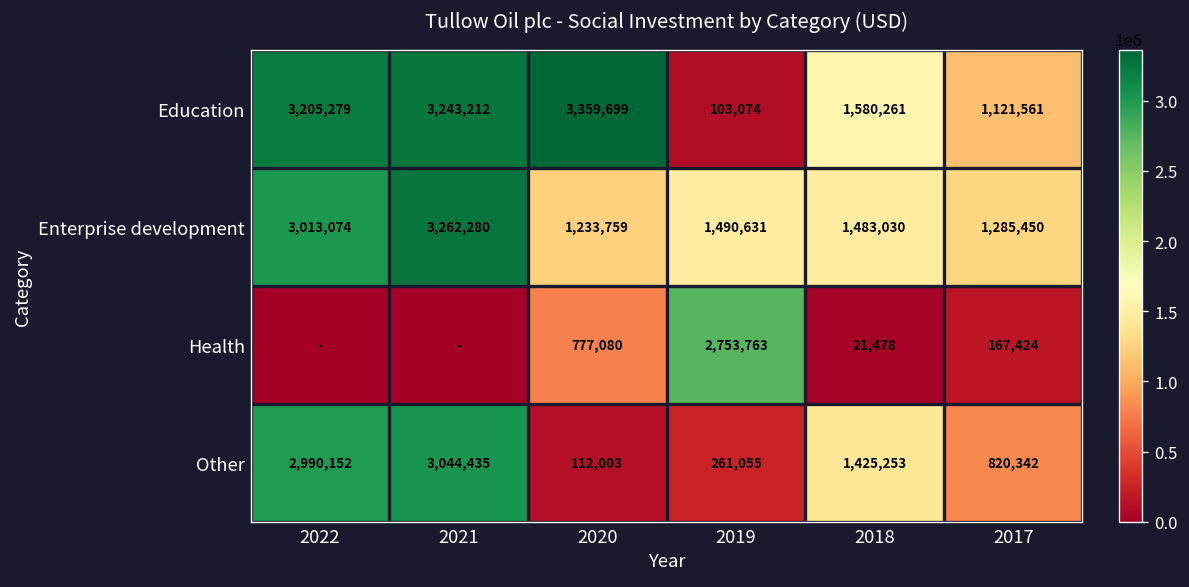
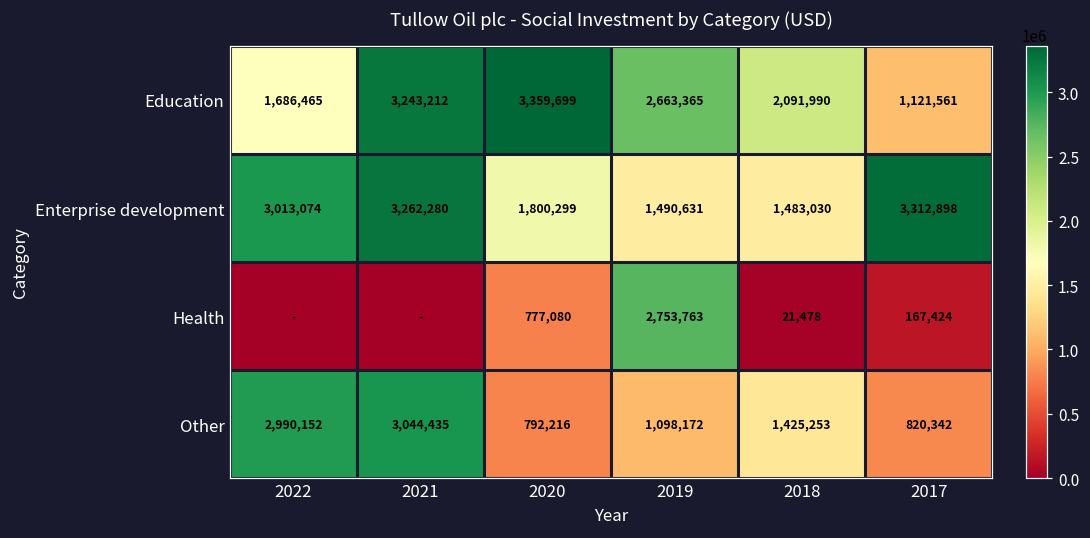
Education, 2022: 3,205,279 -> 1,686,465
Education, 2019: 103,074 -> 2,663,365
Education, 2018: 1,580,261 -> 2,091,990
Enterprise development, 2020: 1,233,759 -> 1,800,299
Enterprise development, 2017: 1,285,450 -> 3,312,898
Other, 2020: 112,003 -> 792,216
Other, 2019: 261,055 -> 1,098,172
